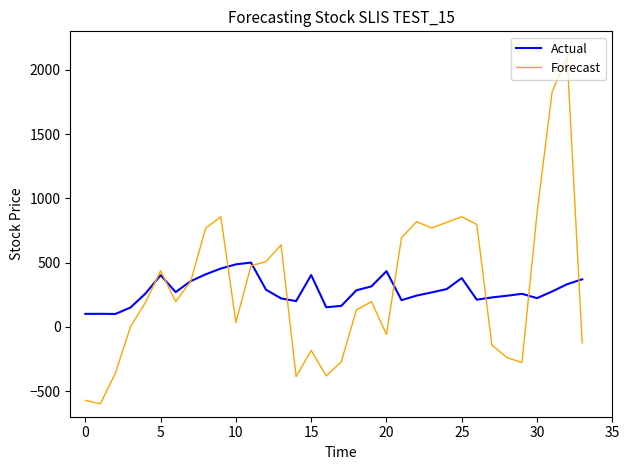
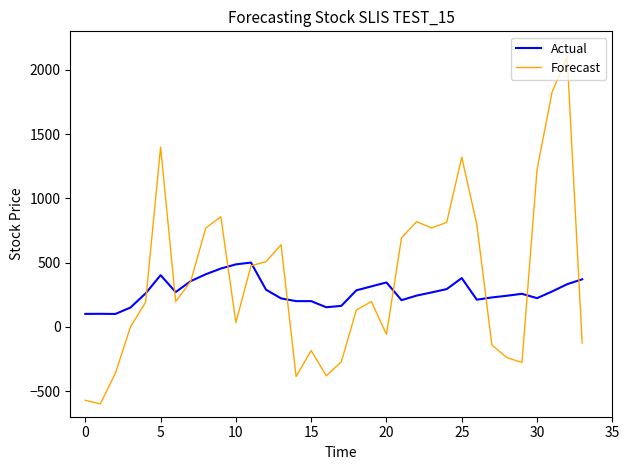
Forecast, 5: 440 -> 1400
Actual, 15: 400 -> 200
Actual, 20: 430 -> 350
Forecast, 25: 860 -> 1320
Forecast, 30: 880 -> 1220
